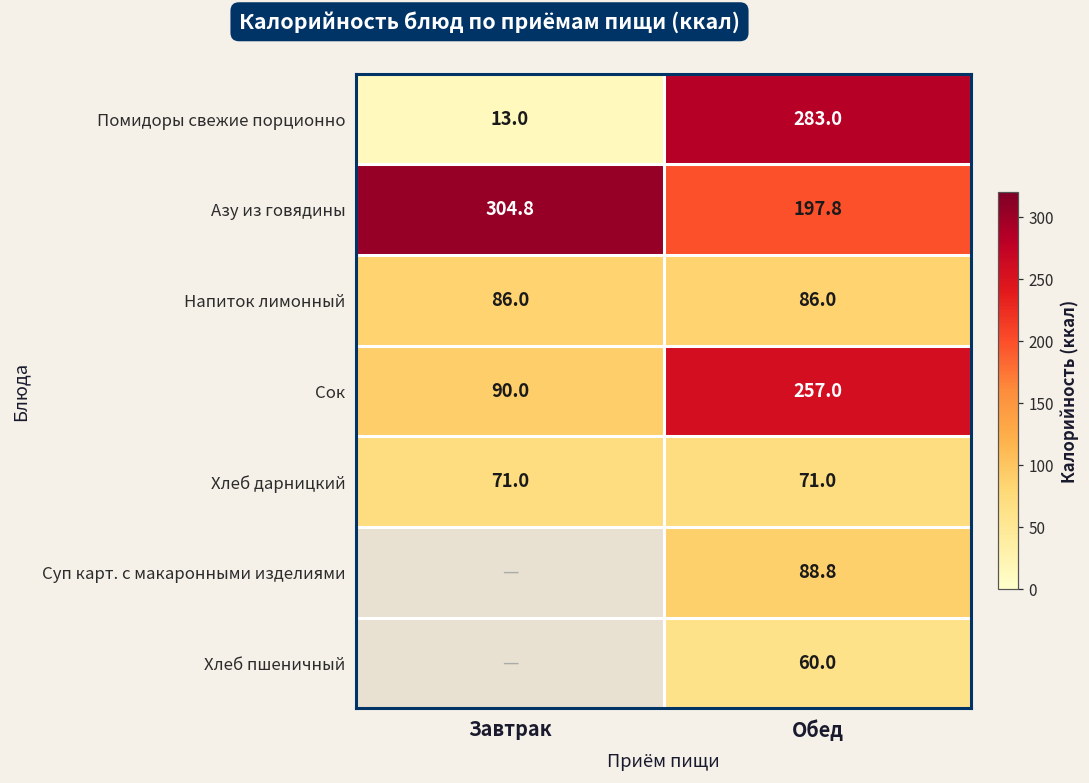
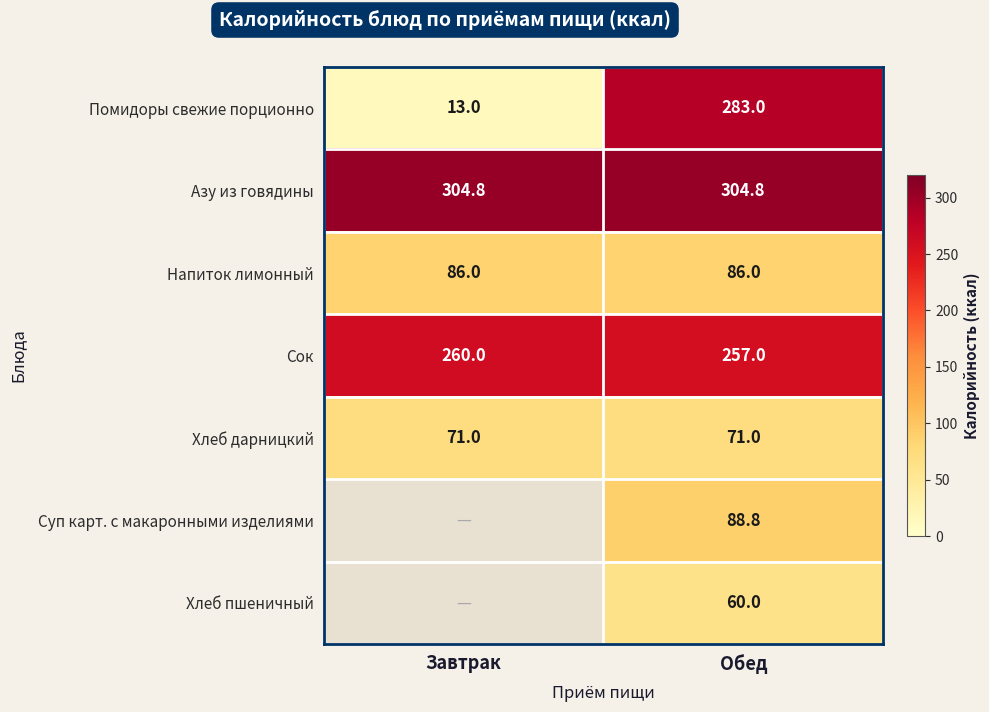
Азу из говядины, Обед: 197.8 -> 304.8
Сок, Завтрак: 90.0 -> 260.0
